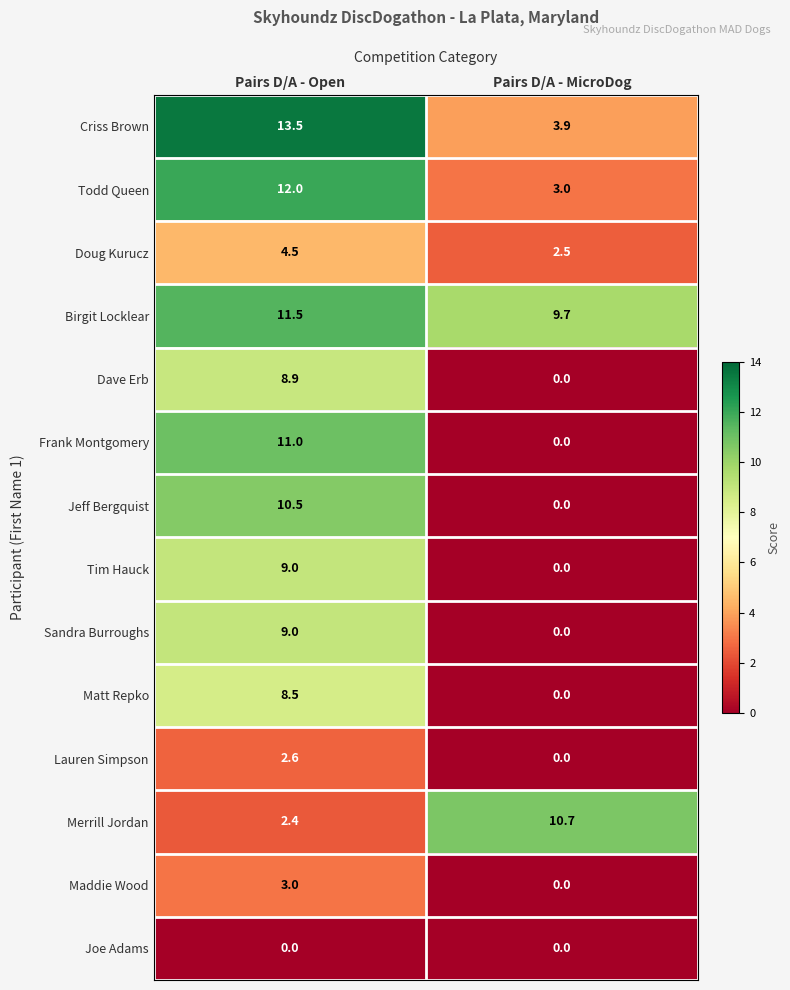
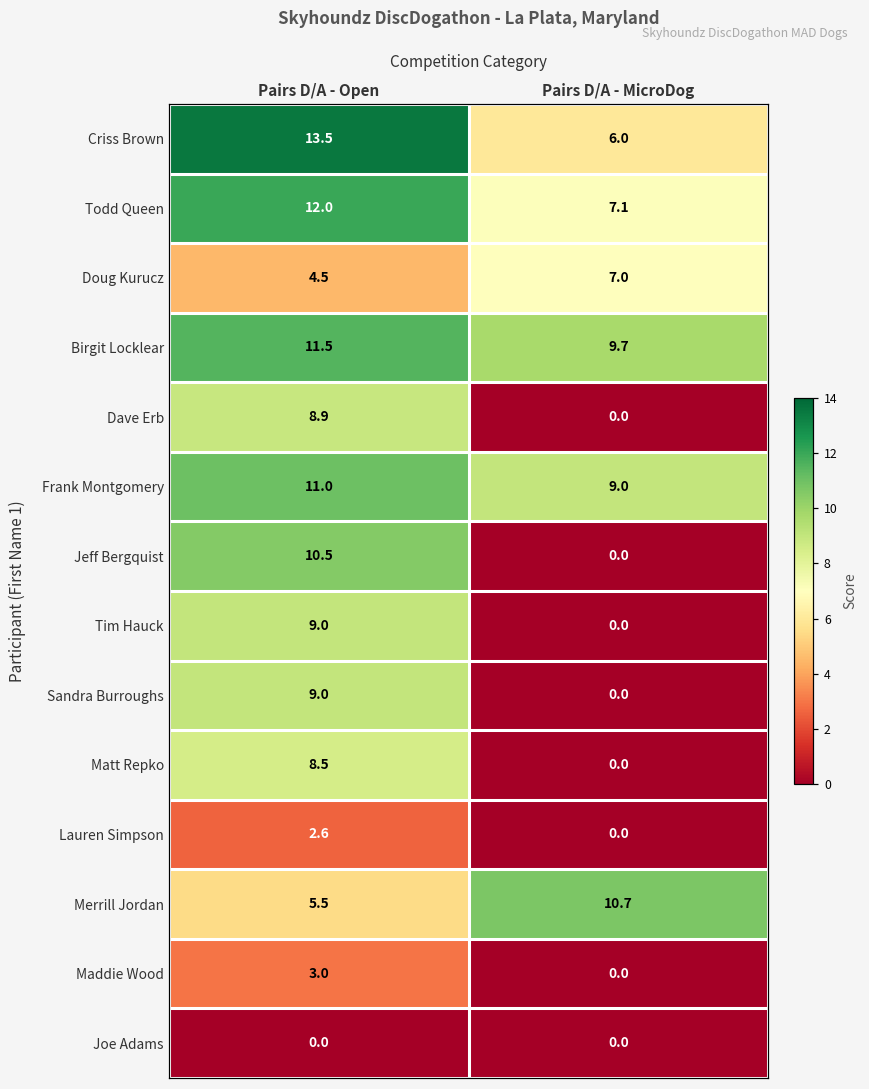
Criss Brown, Pairs D/A - MicroDog: 3.9 -> 6.0
Todd Queen, Pairs D/A - MicroDog: 3.0 -> 7.1
Doug Kurucz, Pairs D/A - MicroDog: 2.5 -> 7.0
Frank Montgomery, Pairs D/A - MicroDog: 0.0 -> 9.0
Merrill Jordan, Pairs D/A - Open: 2.4 -> 5.5
